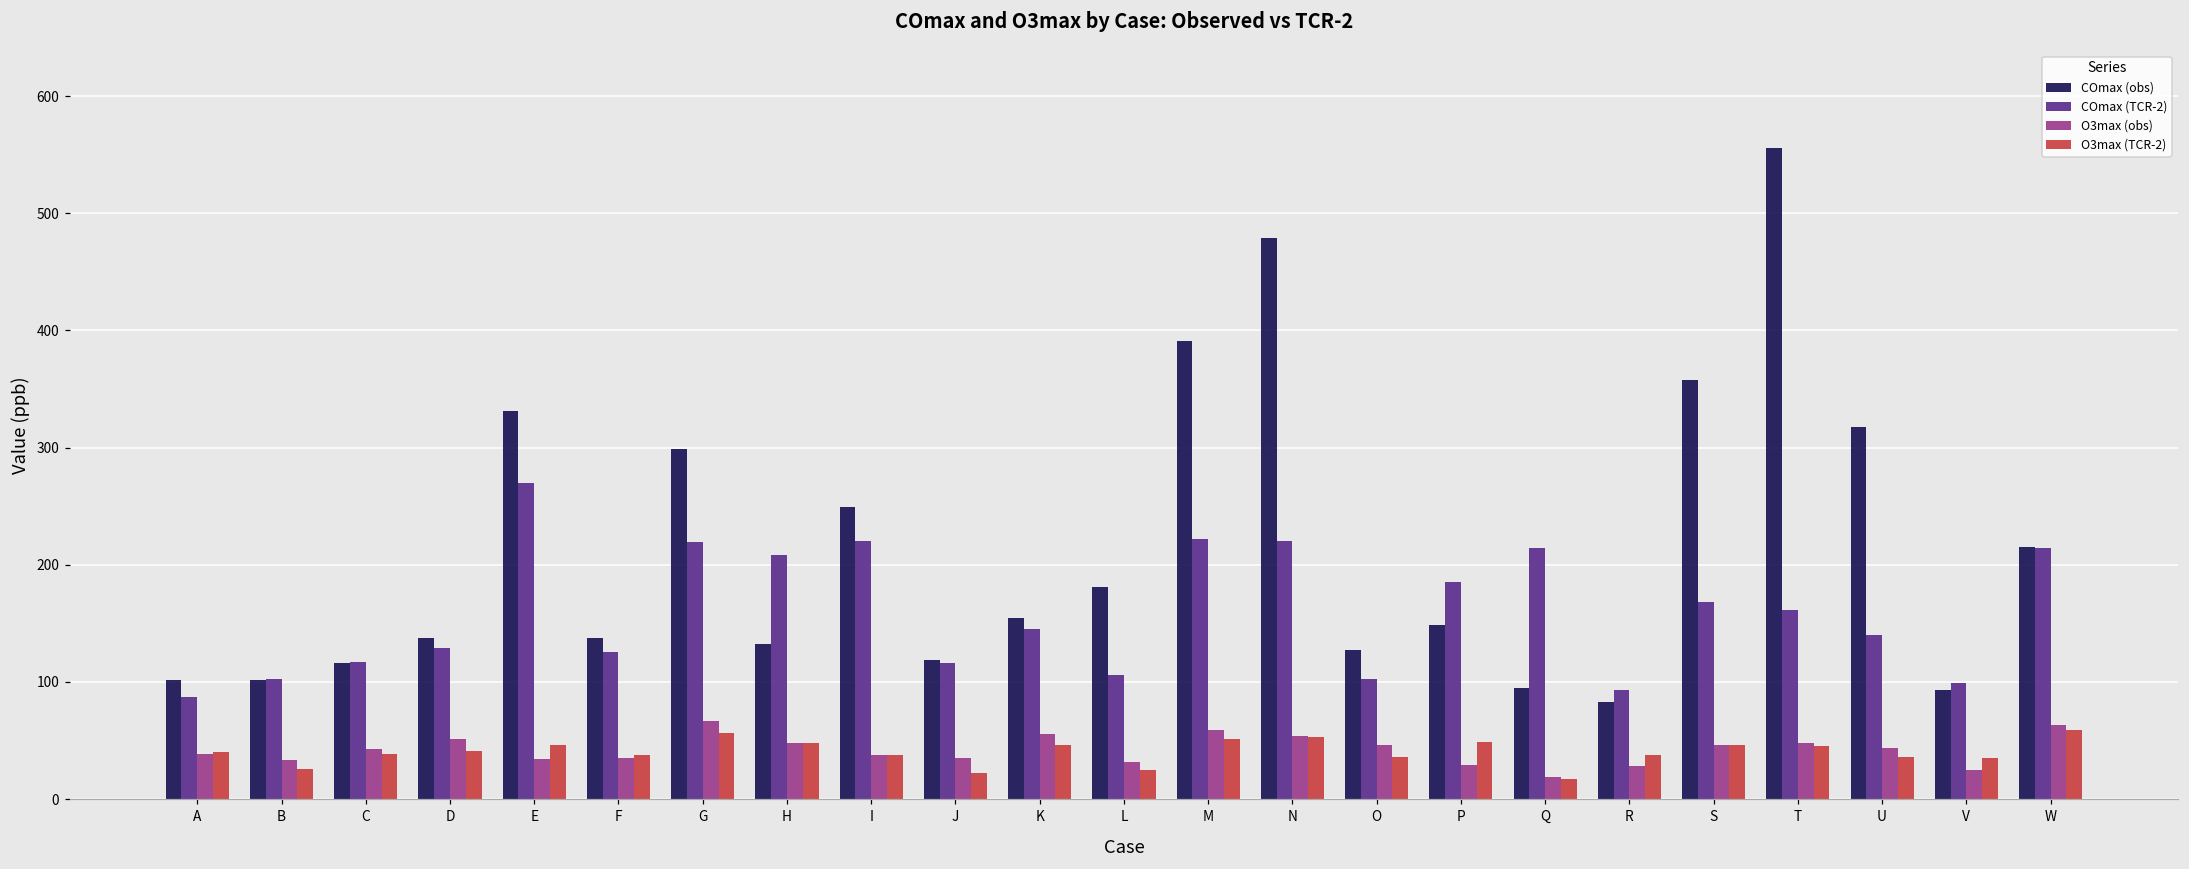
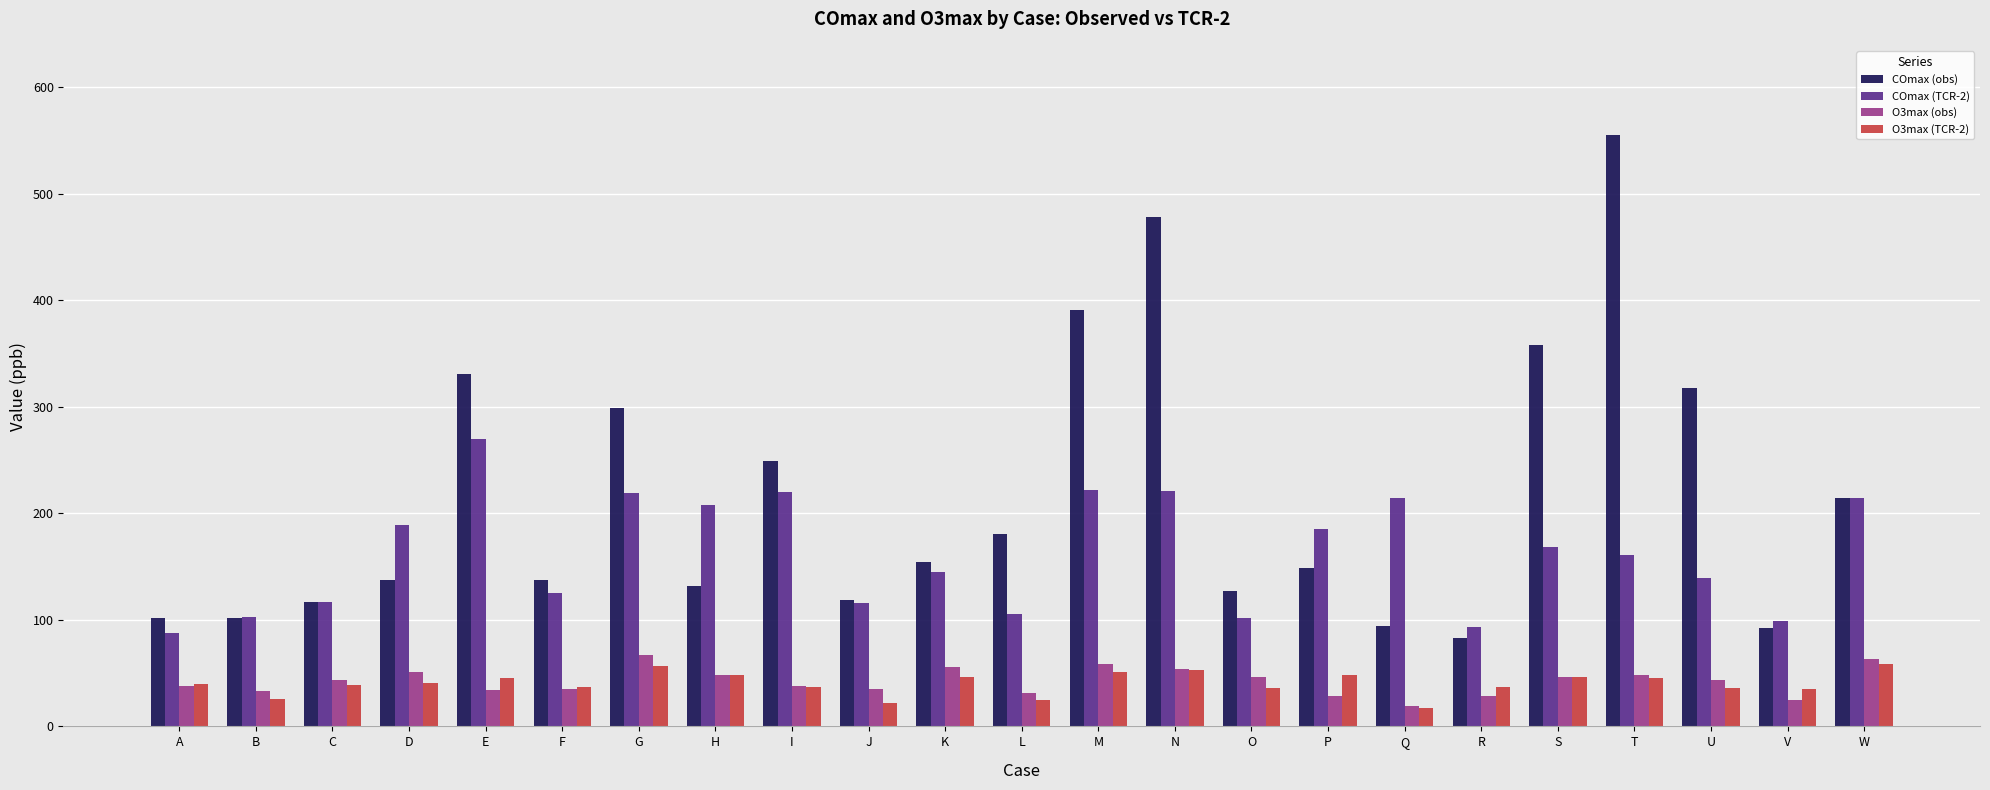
COmax (TCR-2), D: 129 -> 190
